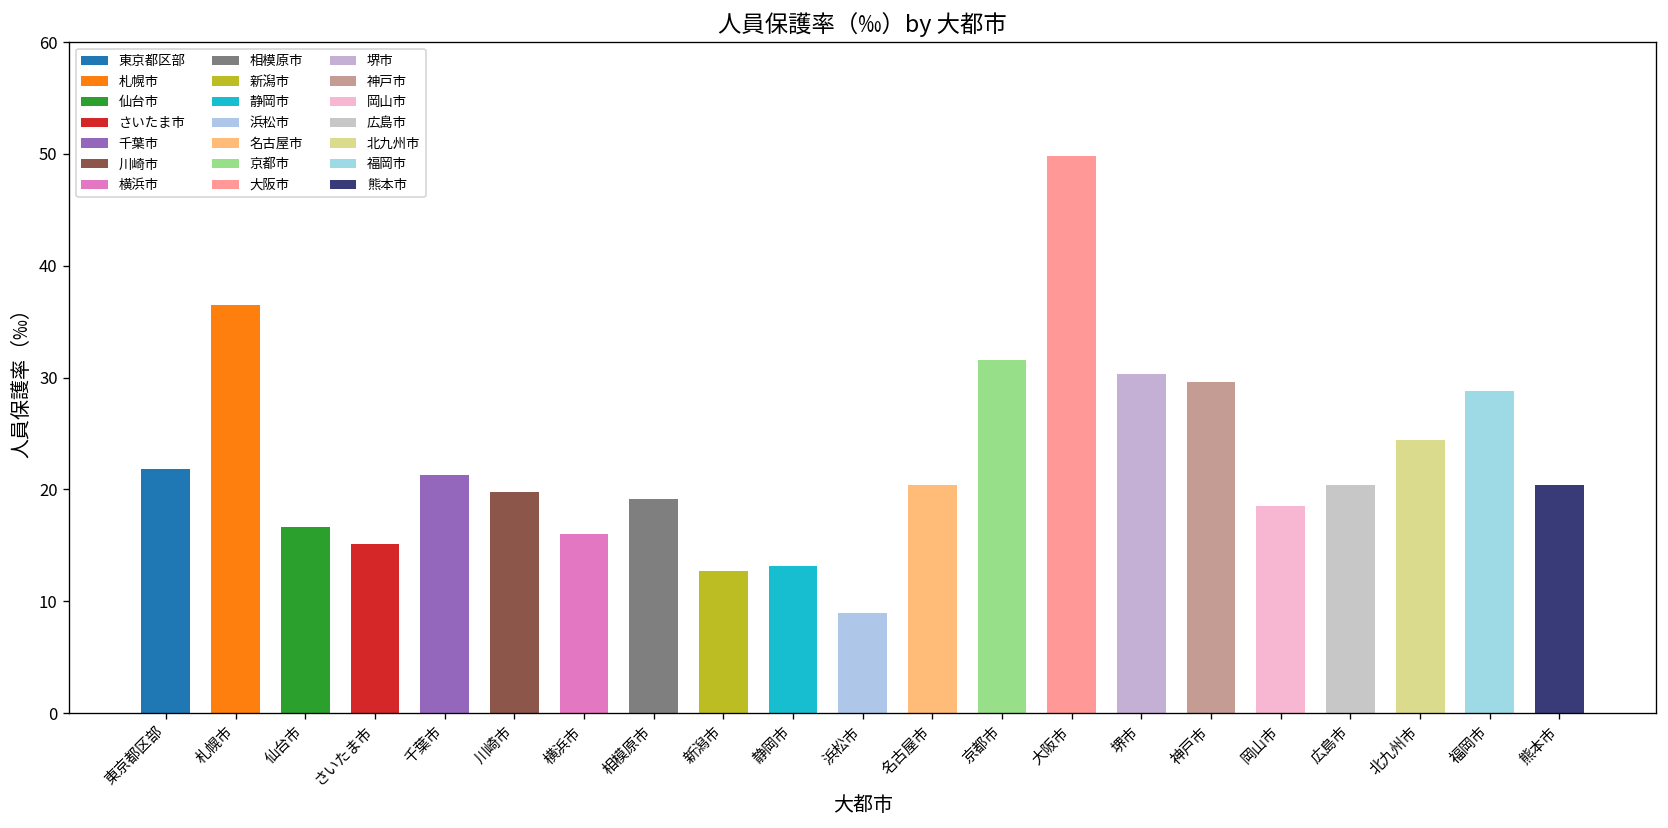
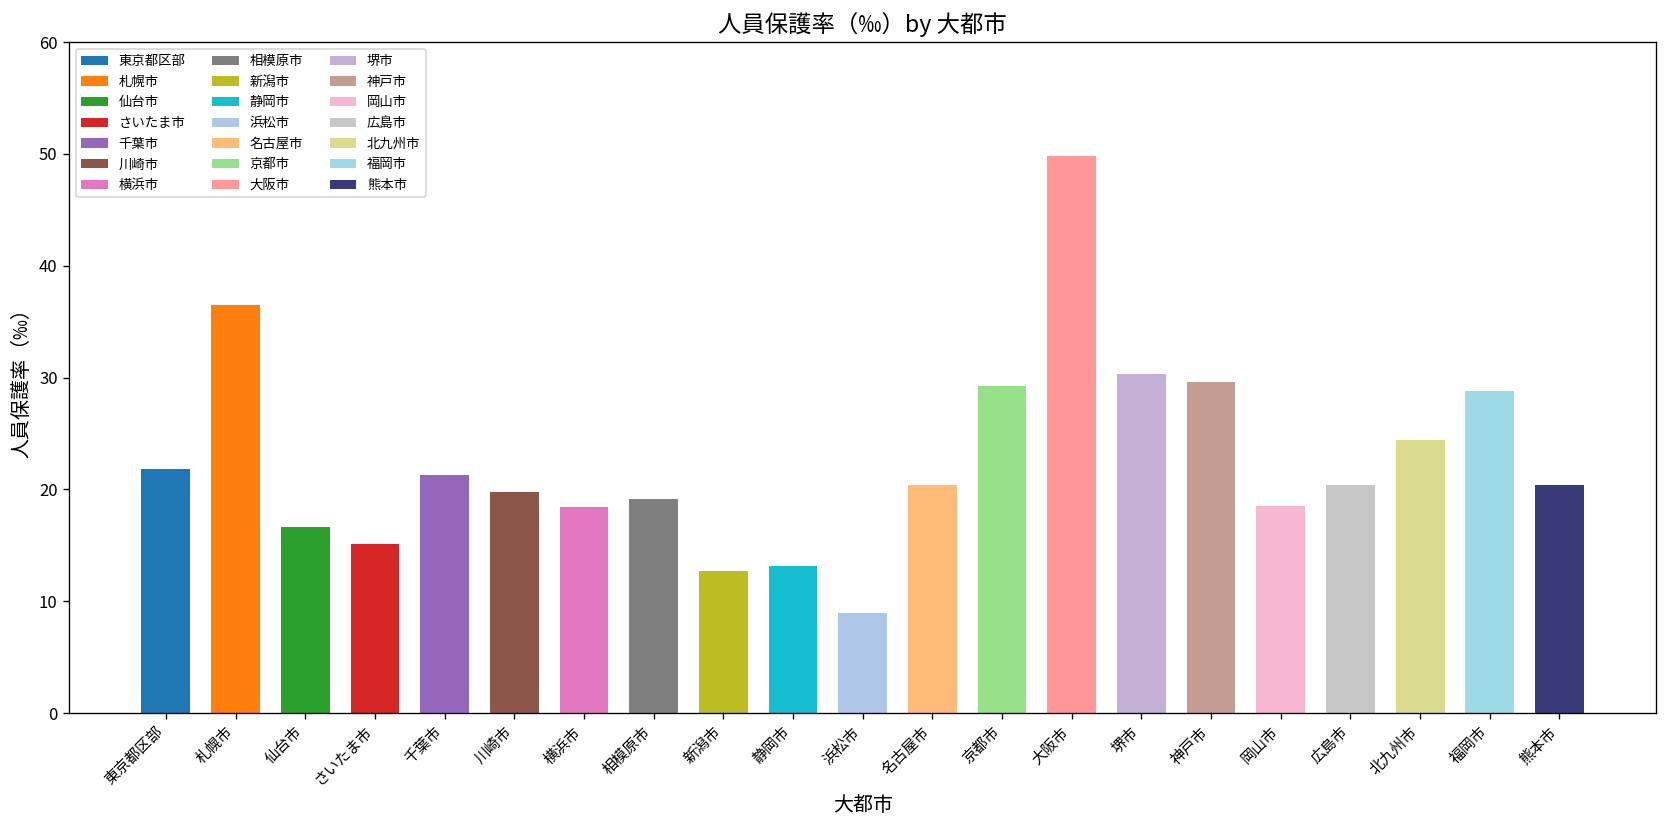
横浜市: 16 -> 18
京都市: 32 -> 29
